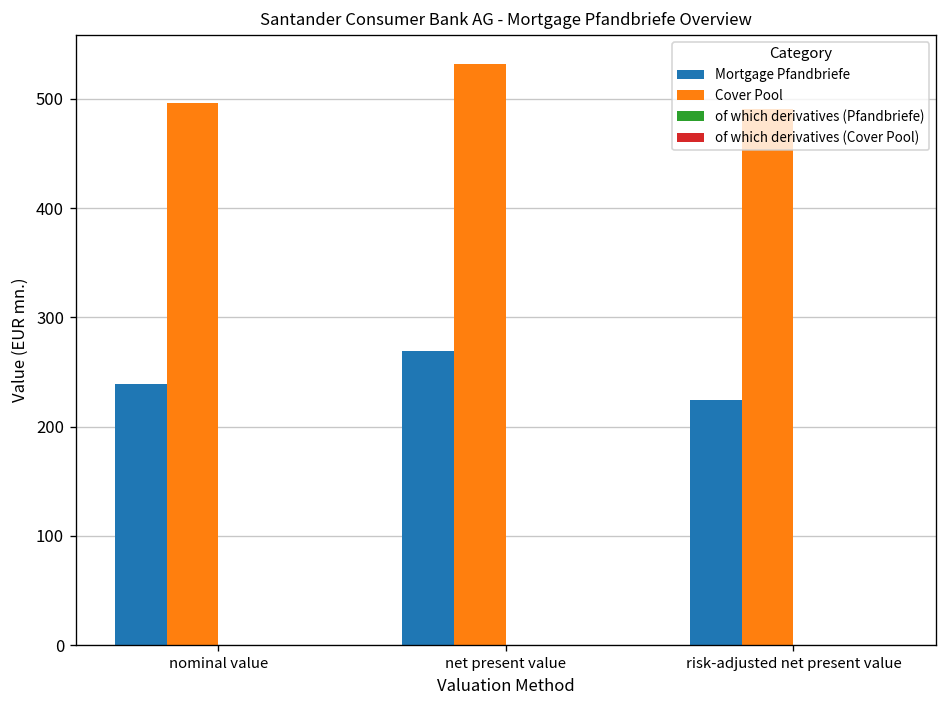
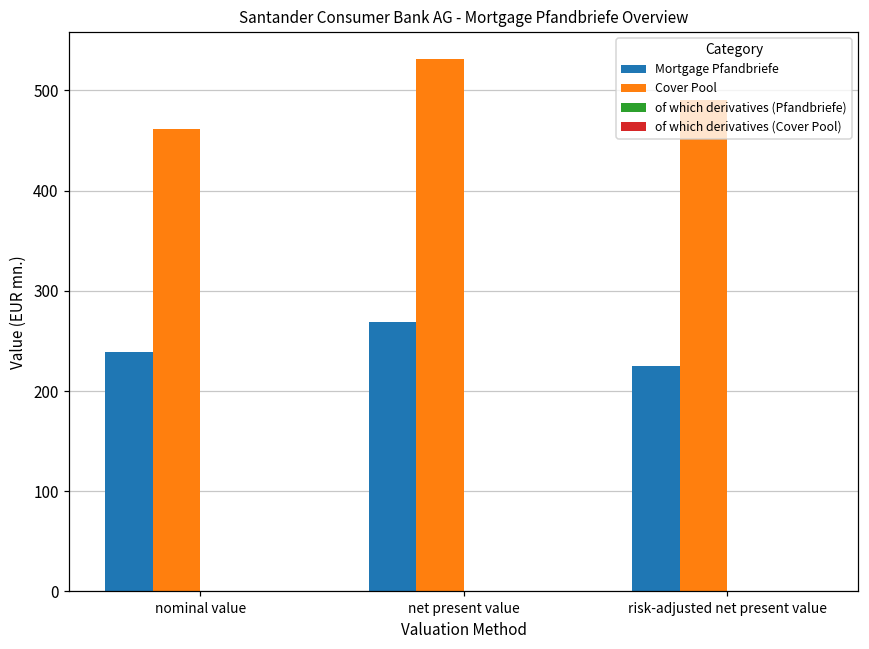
Cover Pool, nominal value: 500 -> 460
